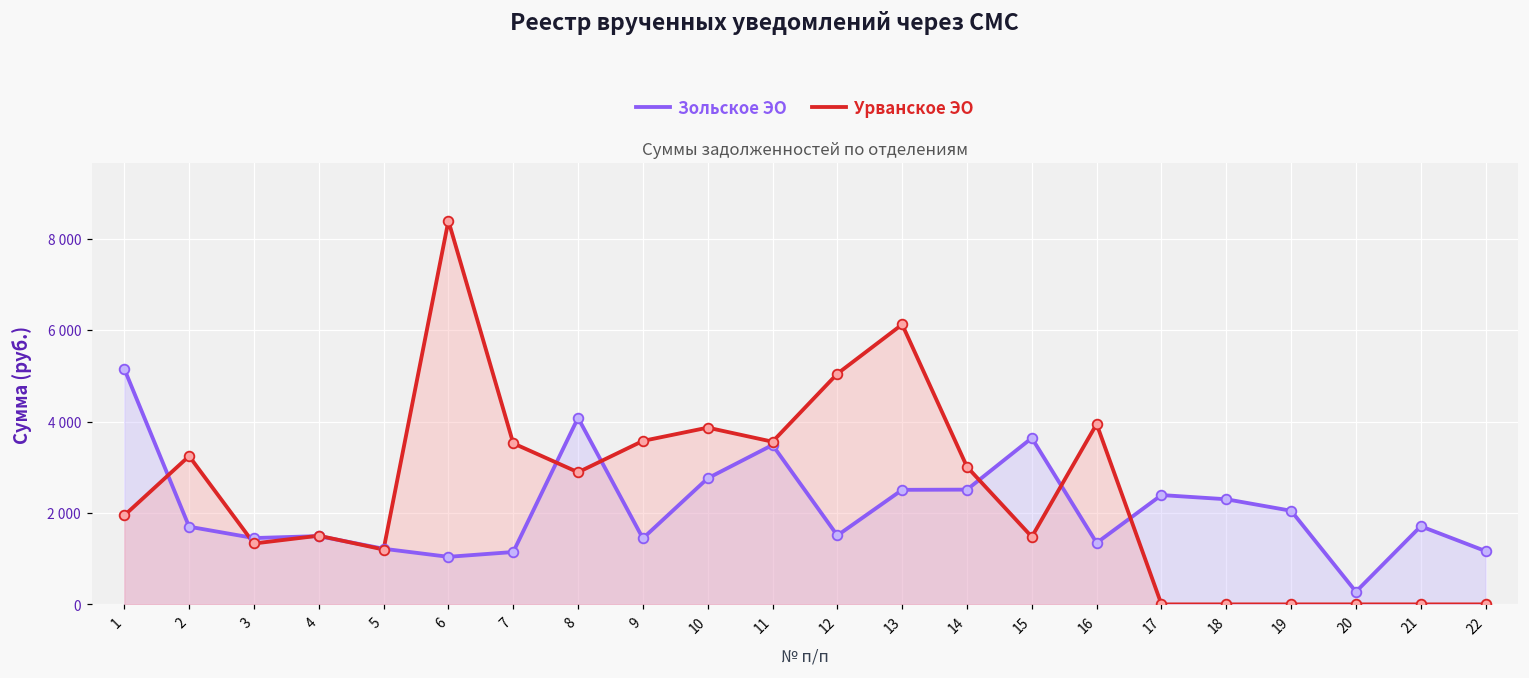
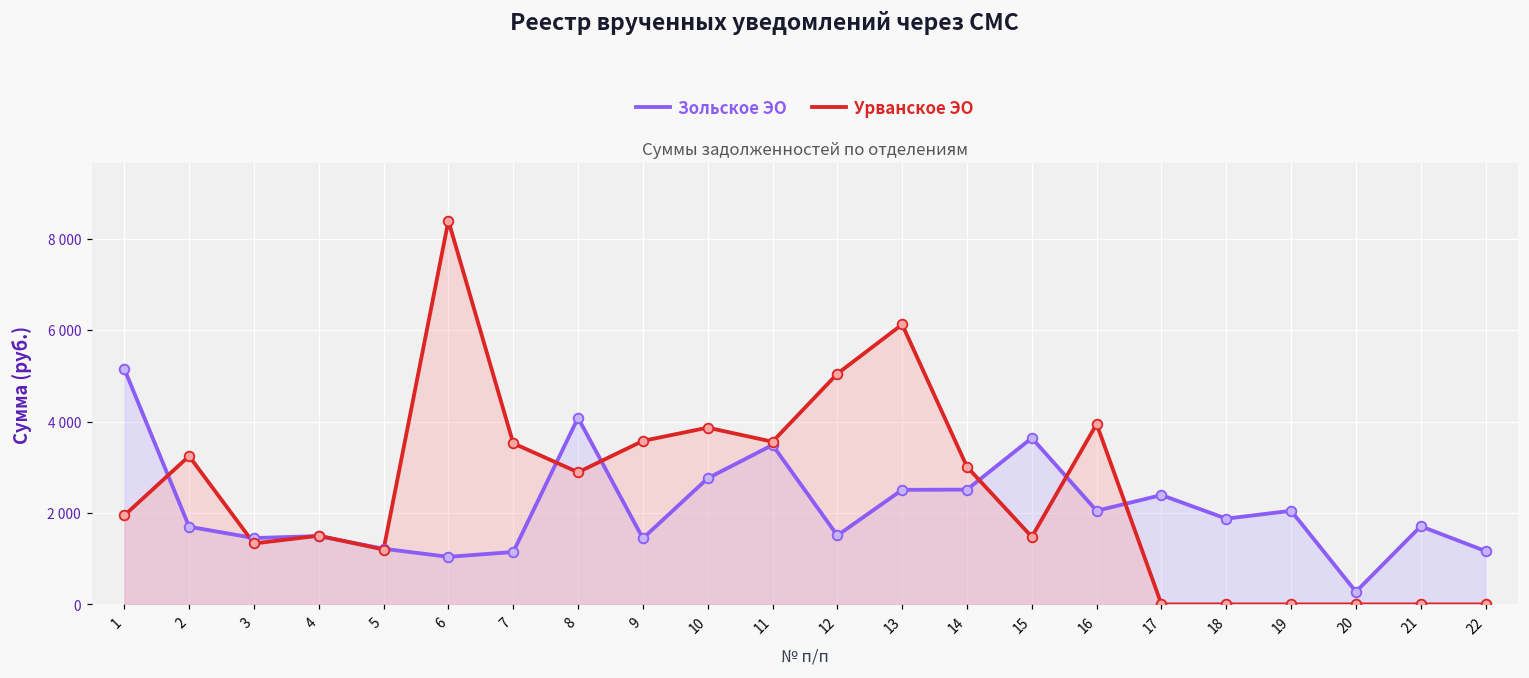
Зольское ЭО, 16: 1300 -> 2000
Зольское ЭО, 18: 2300 -> 1900
